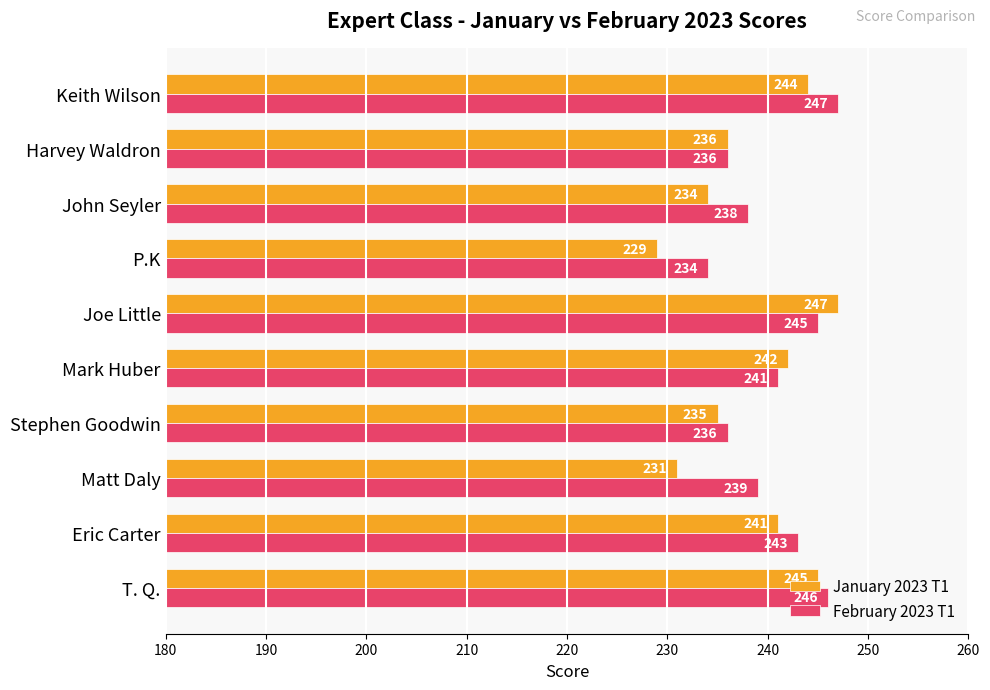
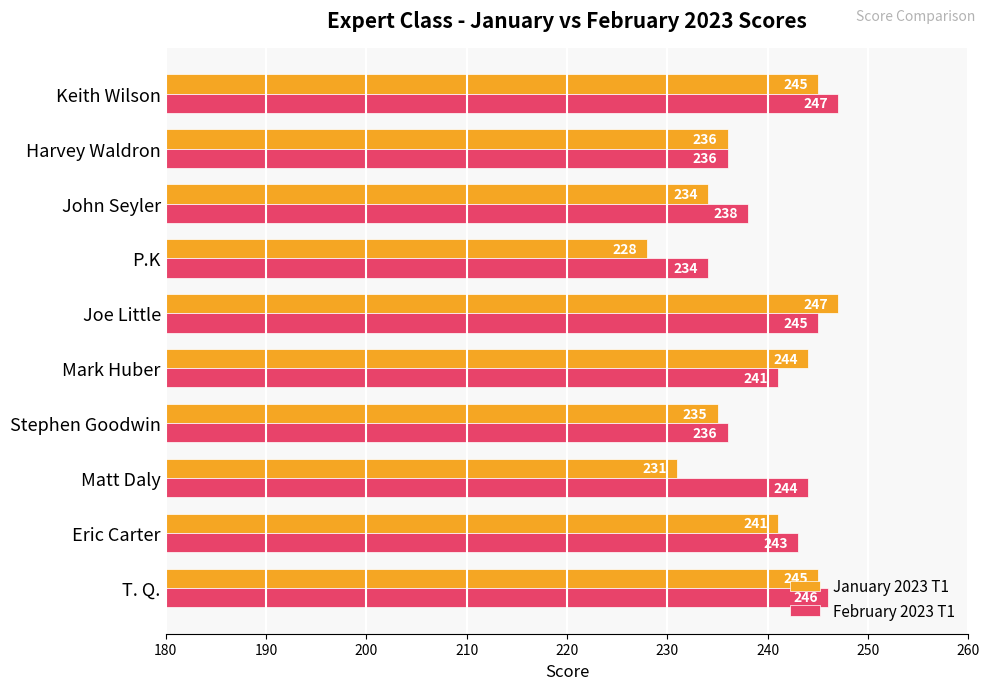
January 2023 T1, Keith Wilson: 244 -> 245
January 2023 T1, P.K: 229 -> 228
January 2023 T1, Mark Huber: 242 -> 244
February 2023 T1, Matt Daly: 239 -> 244
